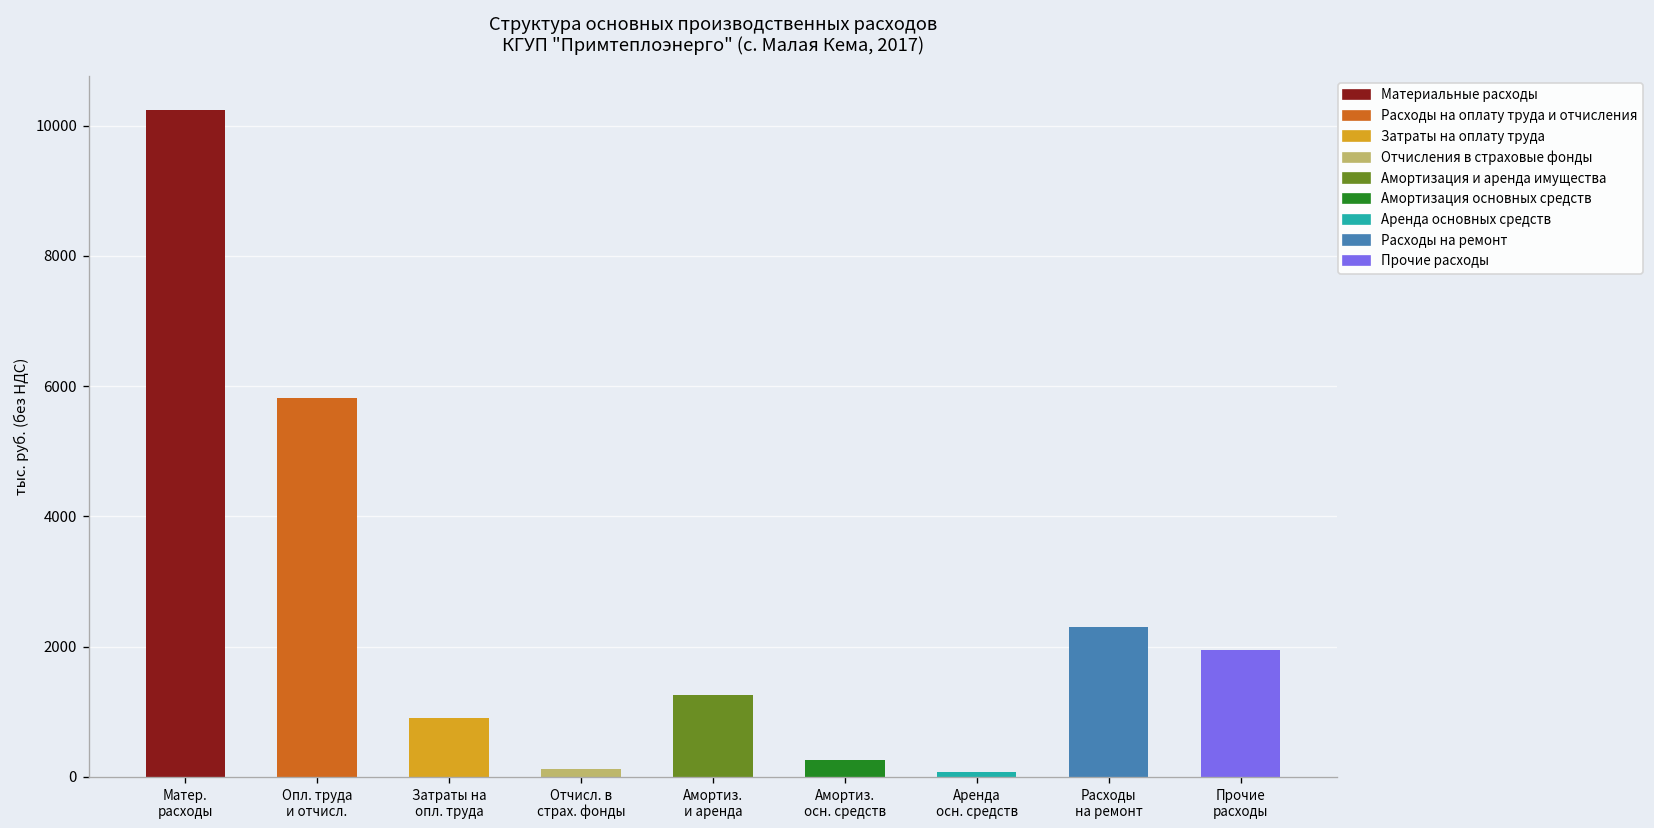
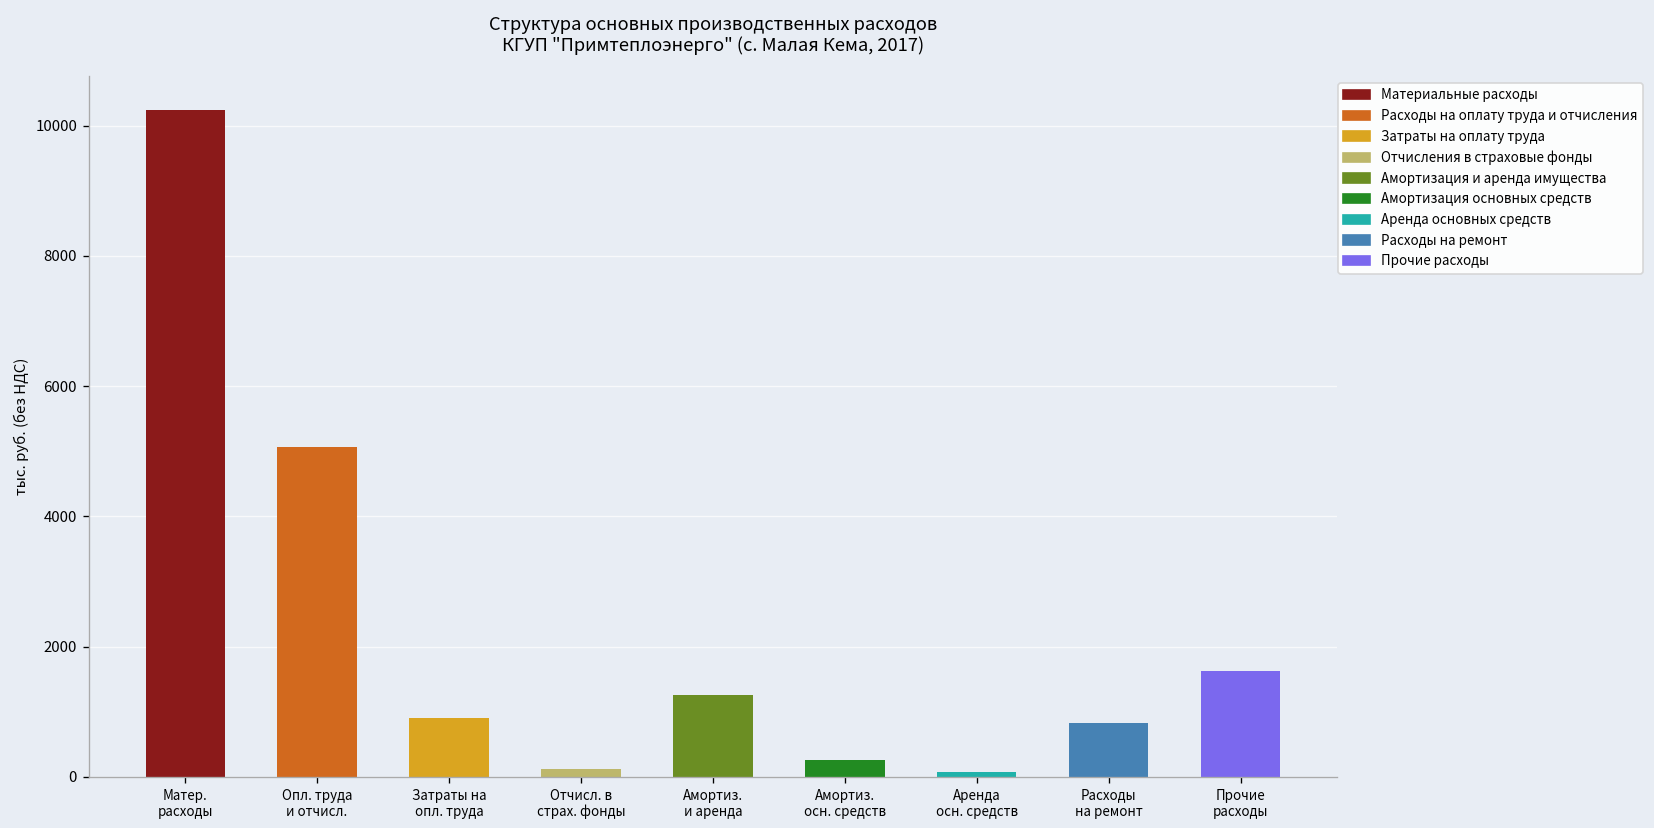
Опл. труда и отчисл.: 5800 -> 5100
Расходы на ремонт: 2300 -> 800
Прочие расходы: 2000 -> 1600
